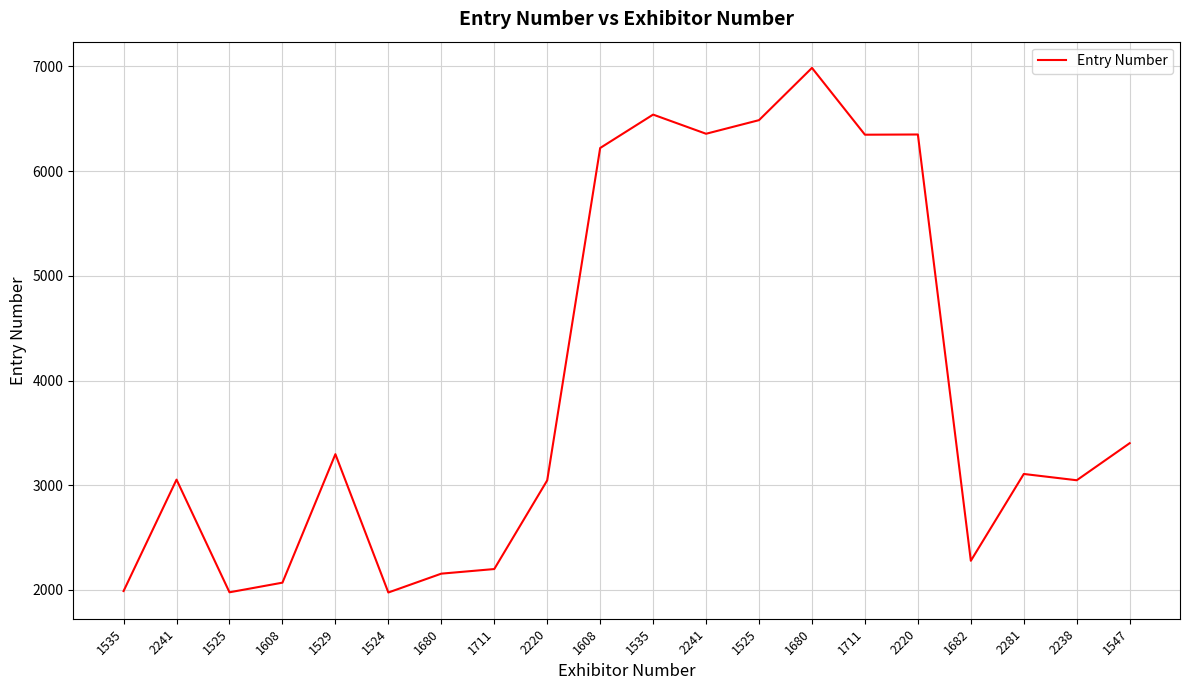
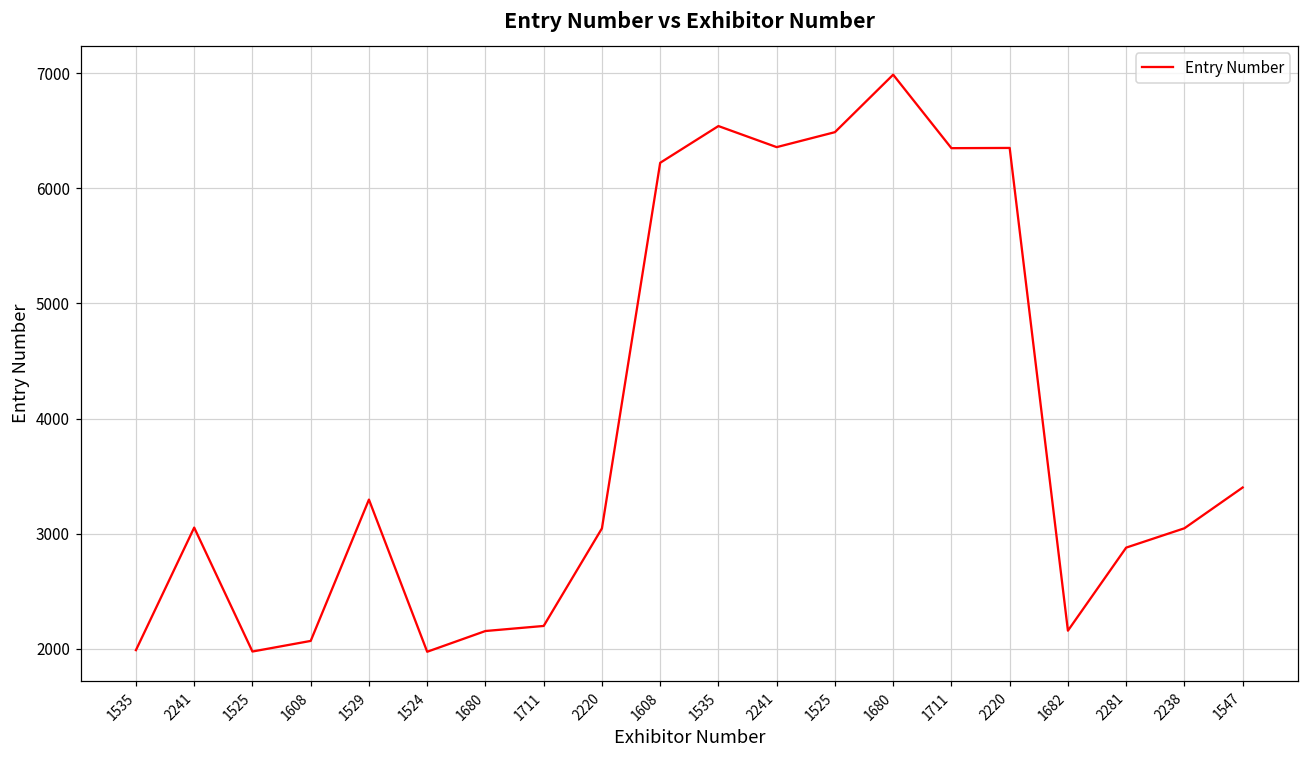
1682: 2280 -> 2160
2281: 3110 -> 2880
